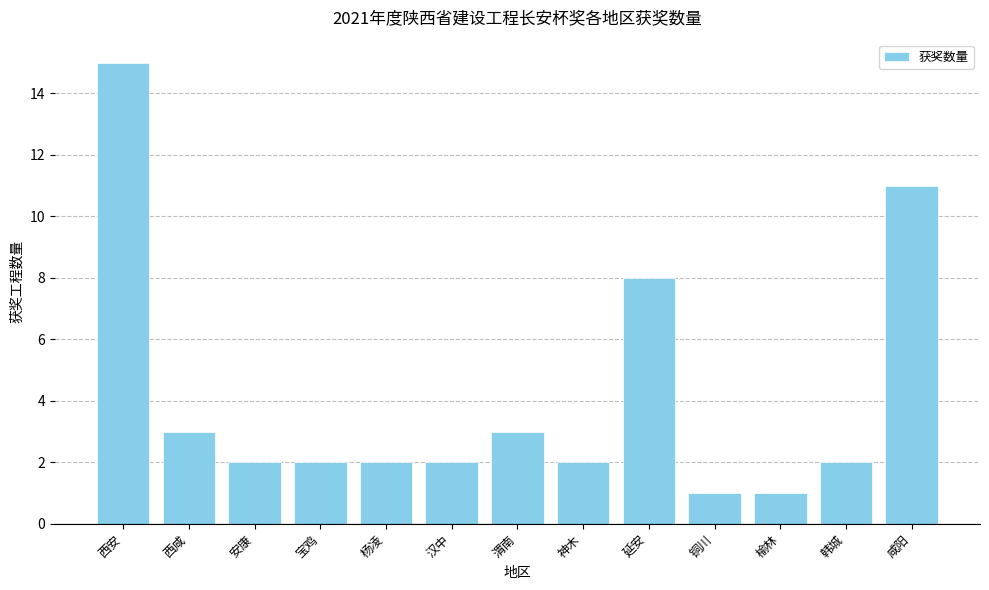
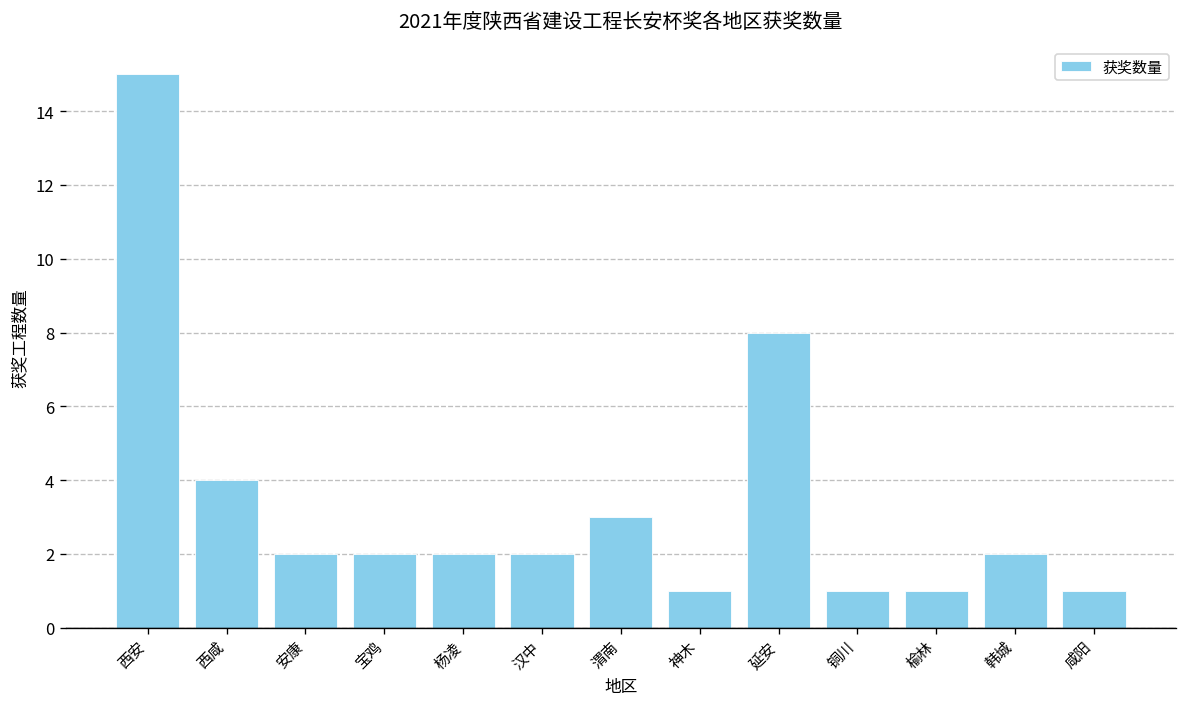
西咸: 3 -> 4
神木: 2 -> 1
咸阳: 11 -> 1
